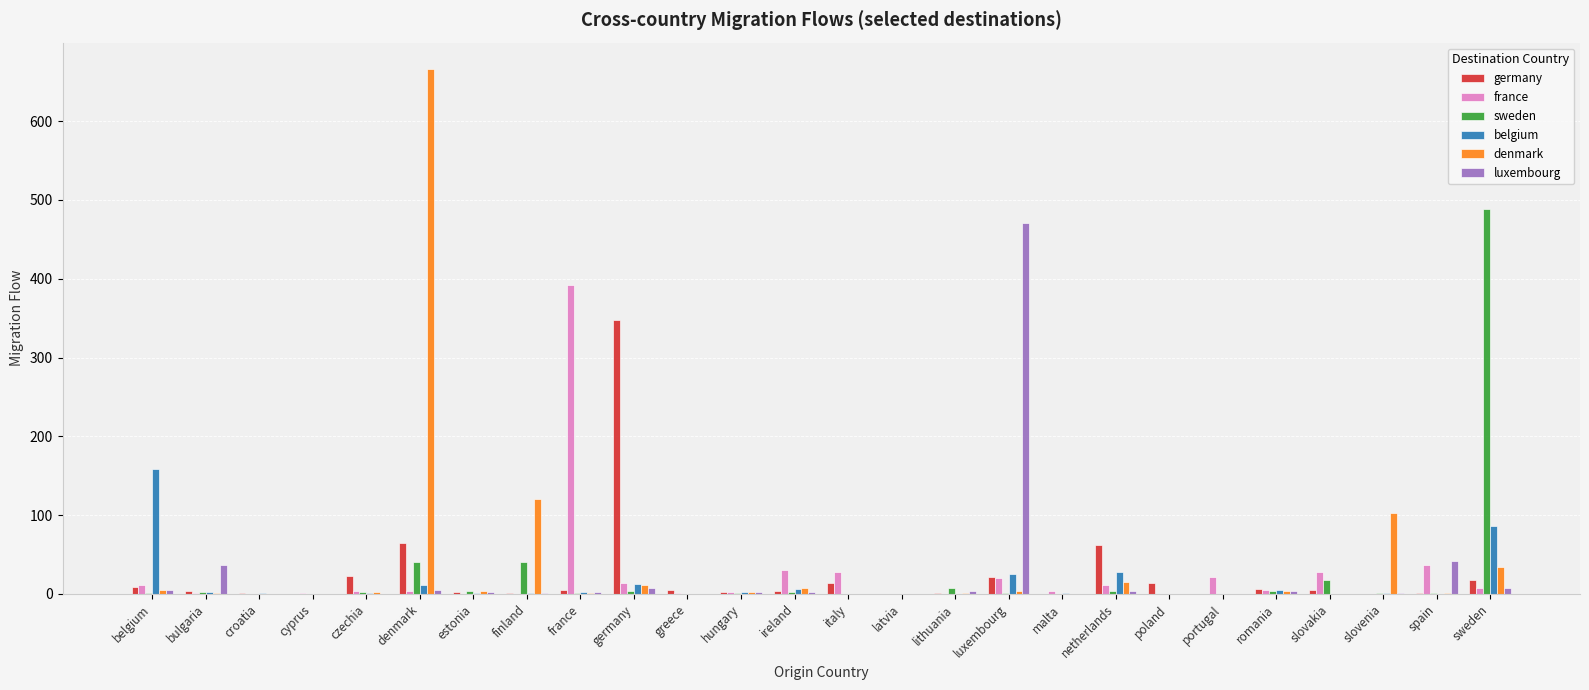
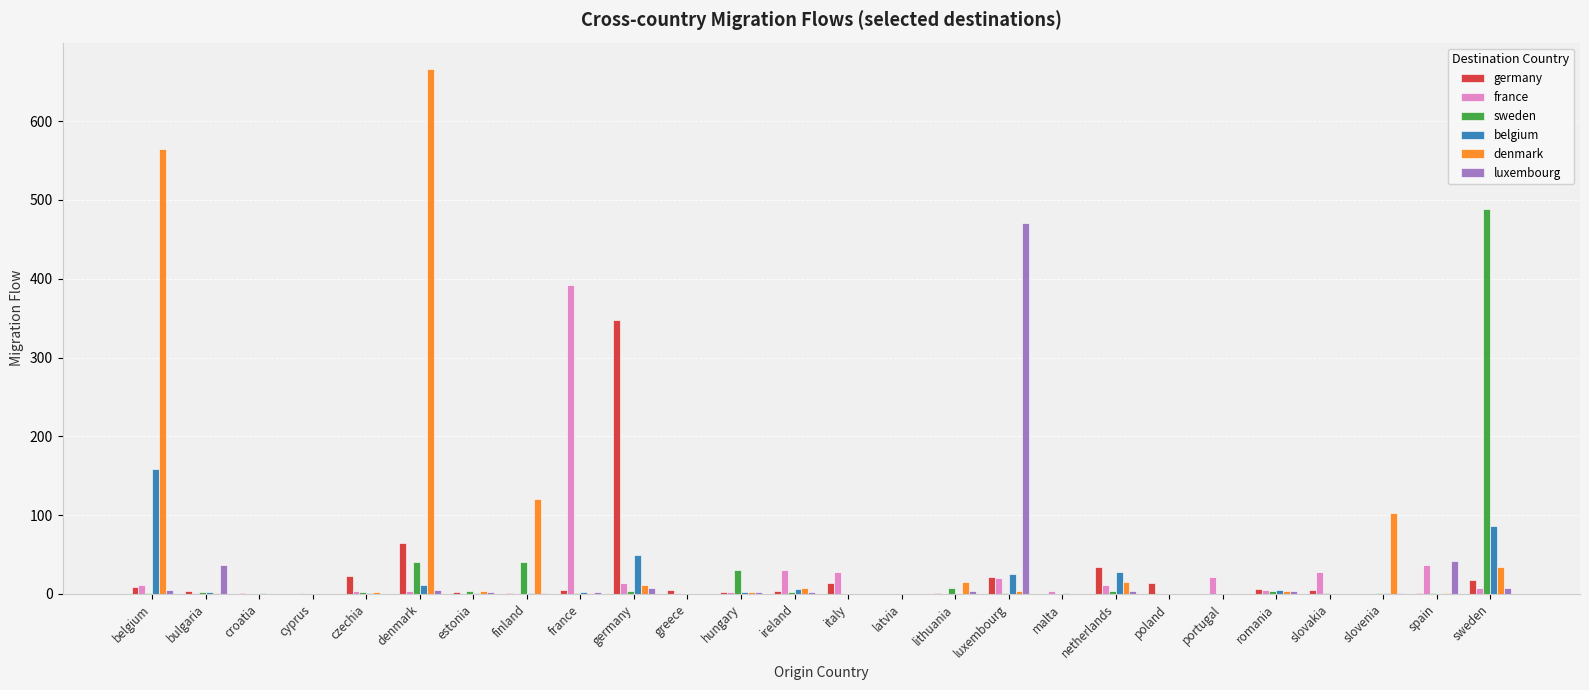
denmark, belgium: 0 -> 560
belgium, germany: 10 -> 50
sweden, hungary: 0 -> 30
denmark, lithuania: 0 -> 20
germany, netherlands: 60 -> 30
sweden, slovakia: 20 -> 0
